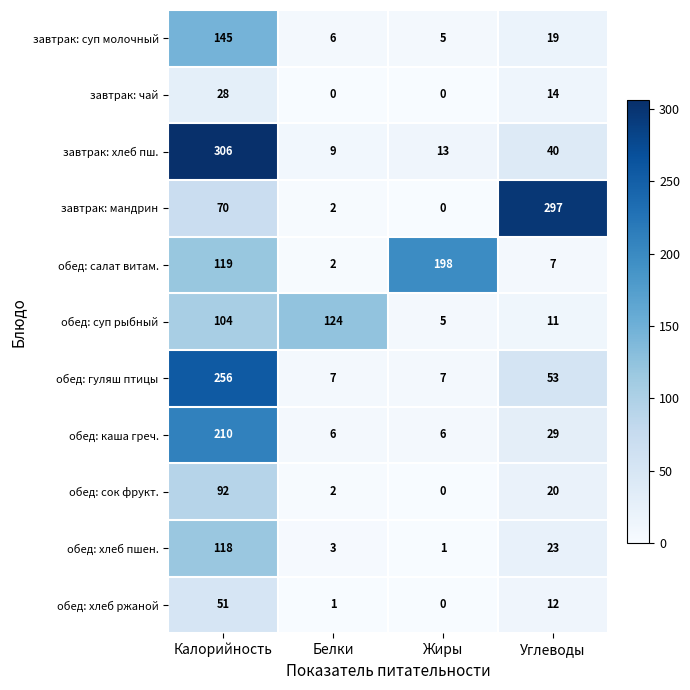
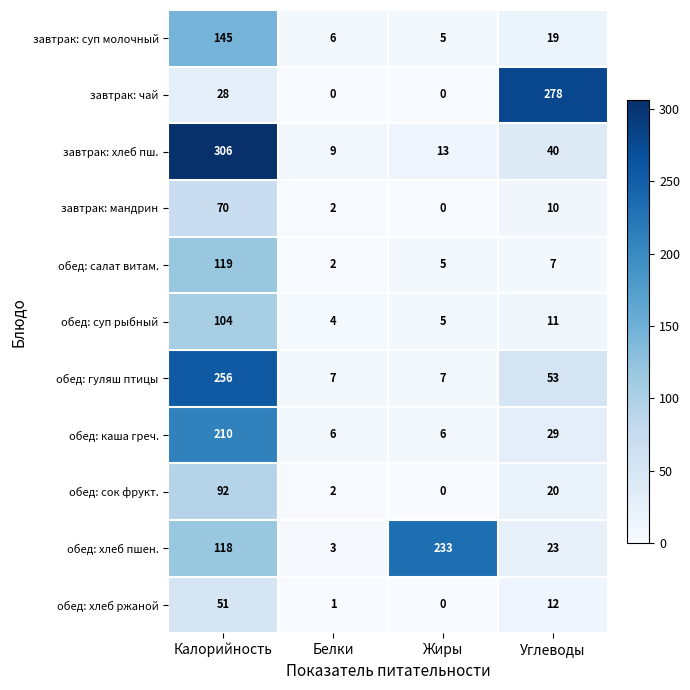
завтрак: чай, Углеводы: 14 -> 278
завтрак: мандрин, Углеводы: 297 -> 10
обед: салат витам., Жиры: 198 -> 5
обед: суп рыбный, Белки: 124 -> 4
обед: хлеб пшен., Жиры: 1 -> 233
